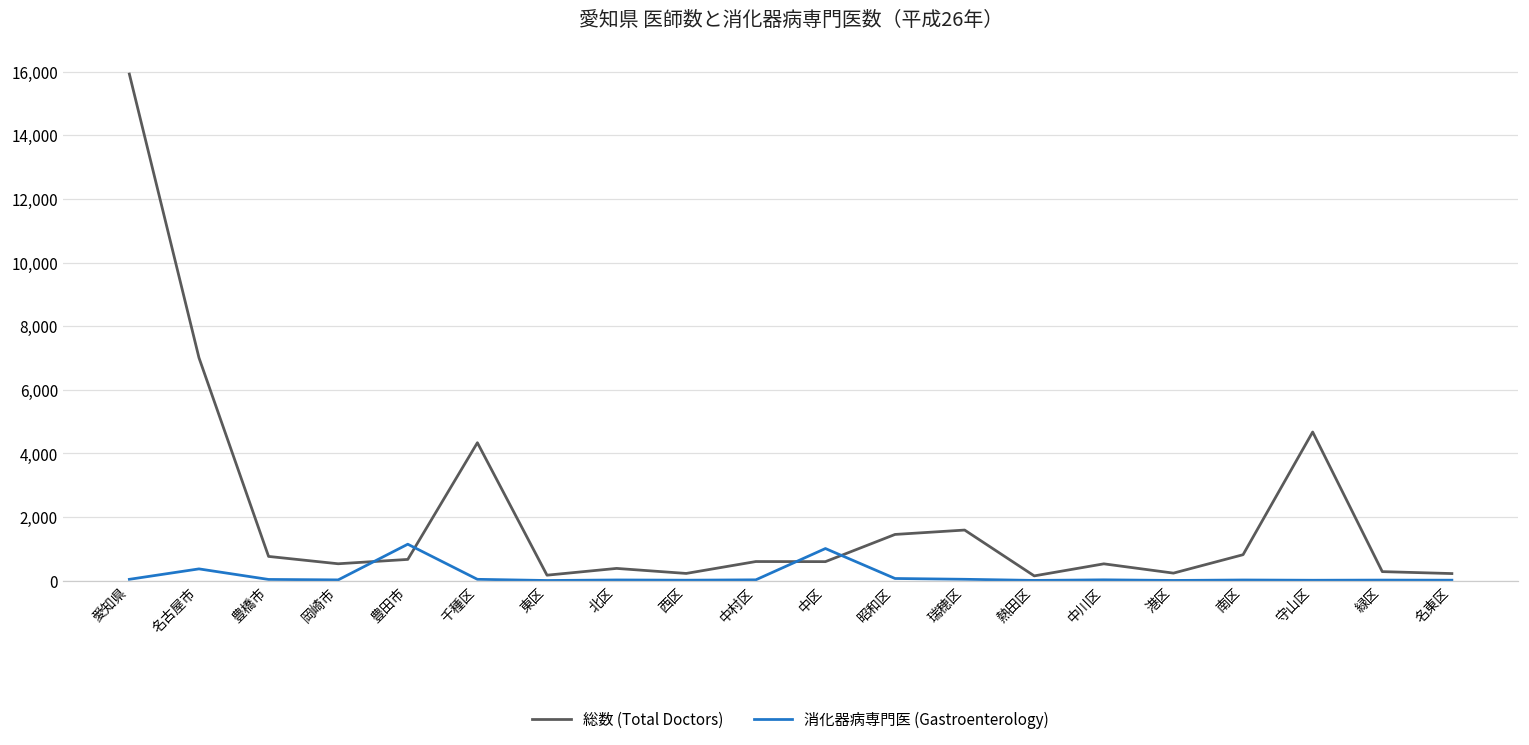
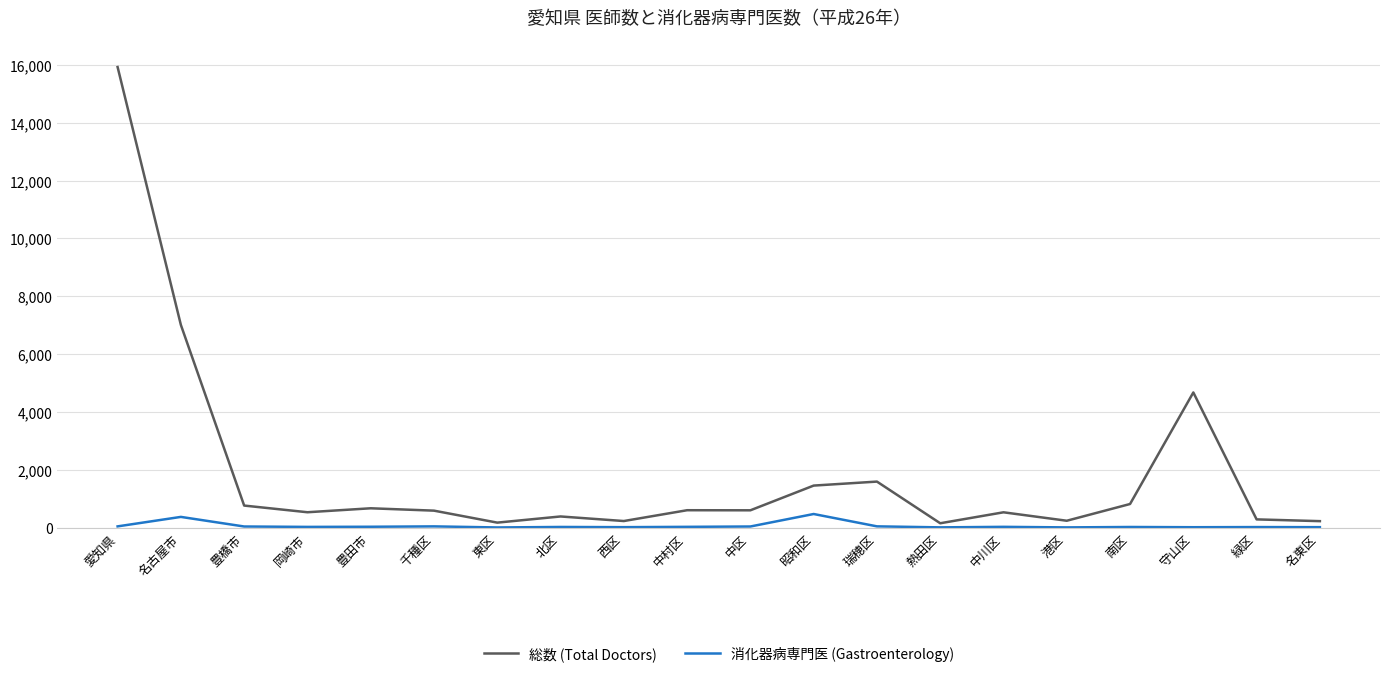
消化器病専門医 (Gastroenterology), 豊田市: 1,100 -> 0
総数 (Total Doctors), 千種区: 4,300 -> 600
消化器病専門医 (Gastroenterology), 中区: 1,000 -> 0
消化器病専門医 (Gastroenterology), 昭和区: 100 -> 500
